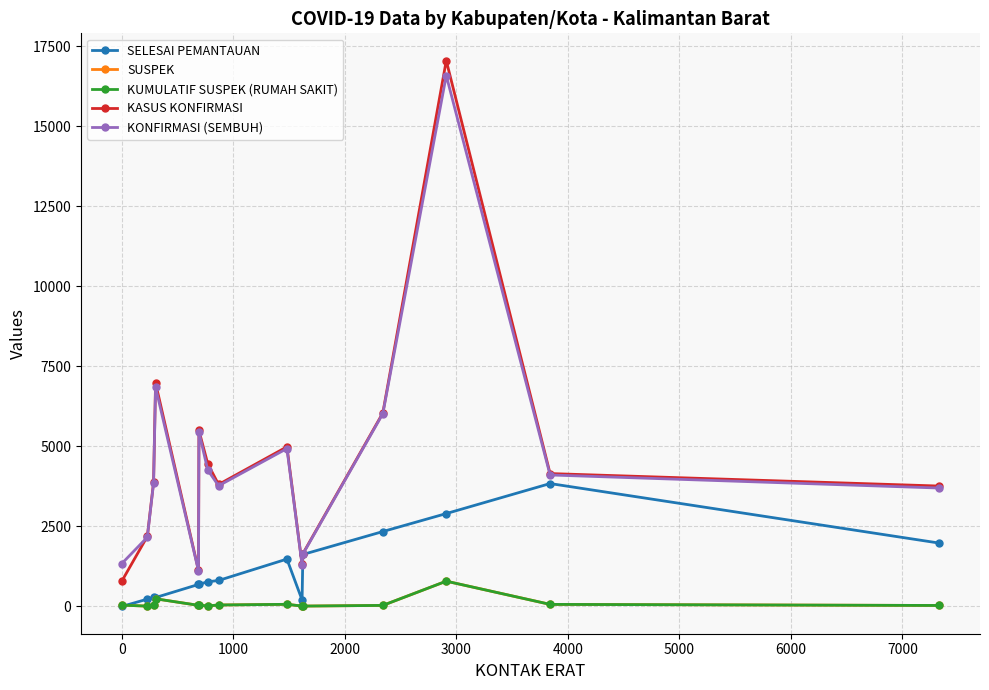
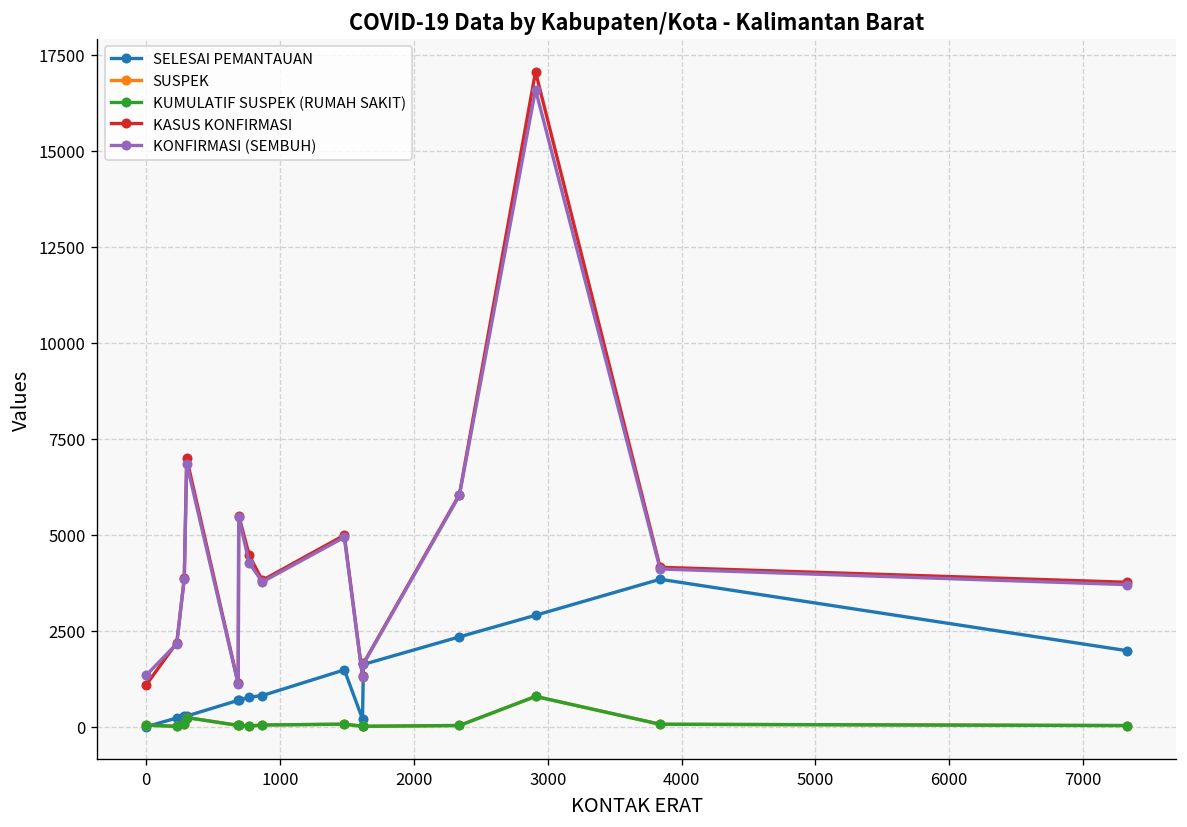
KASUS KONFIRMASI, 0: 800 -> 1100
